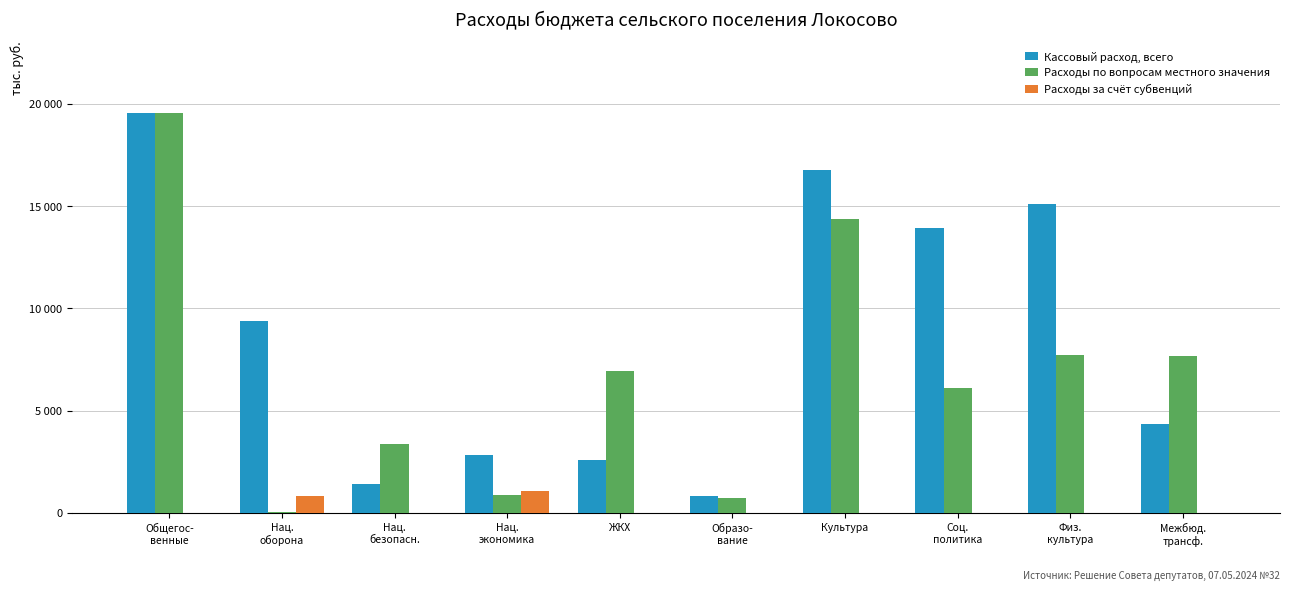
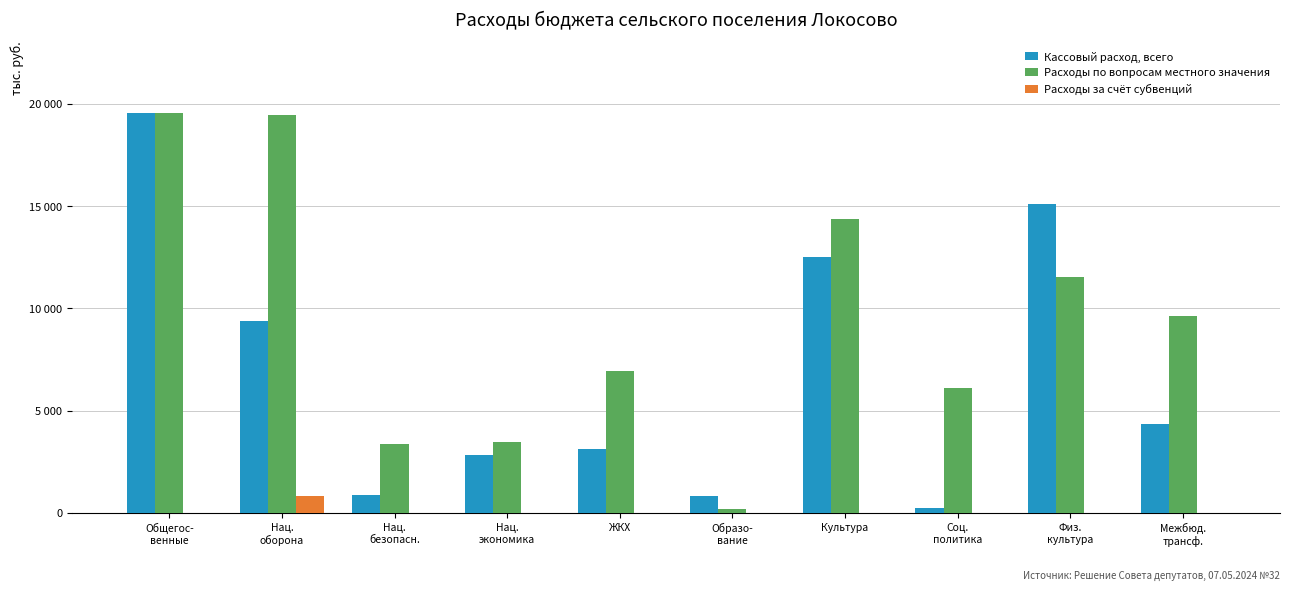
Расходы по вопросам местного значения, Нац. оборона: 0 -> 19500
Кассовый расход, всего, Нац. безопасн.: 1400 -> 900
Расходы по вопросам местного значения, Нац. экономика: 900 -> 3500
Расходы за счёт субвенций, Нац. экономика: 1100 -> 0
Кассовый расход, всего, ЖКХ: 2600 -> 3100
Расходы по вопросам местного значения, Образо- вание: 700 -> 200
Кассовый расход, всего, Культура: 16800 -> 12500
Кассовый расход, всего, Соц. политика: 13900 -> 200
Расходы по вопросам местного значения, Физ. культура: 7700 -> 11500
Расходы по вопросам местного значения, Межбюд. трансф.: 7700 -> 9600
